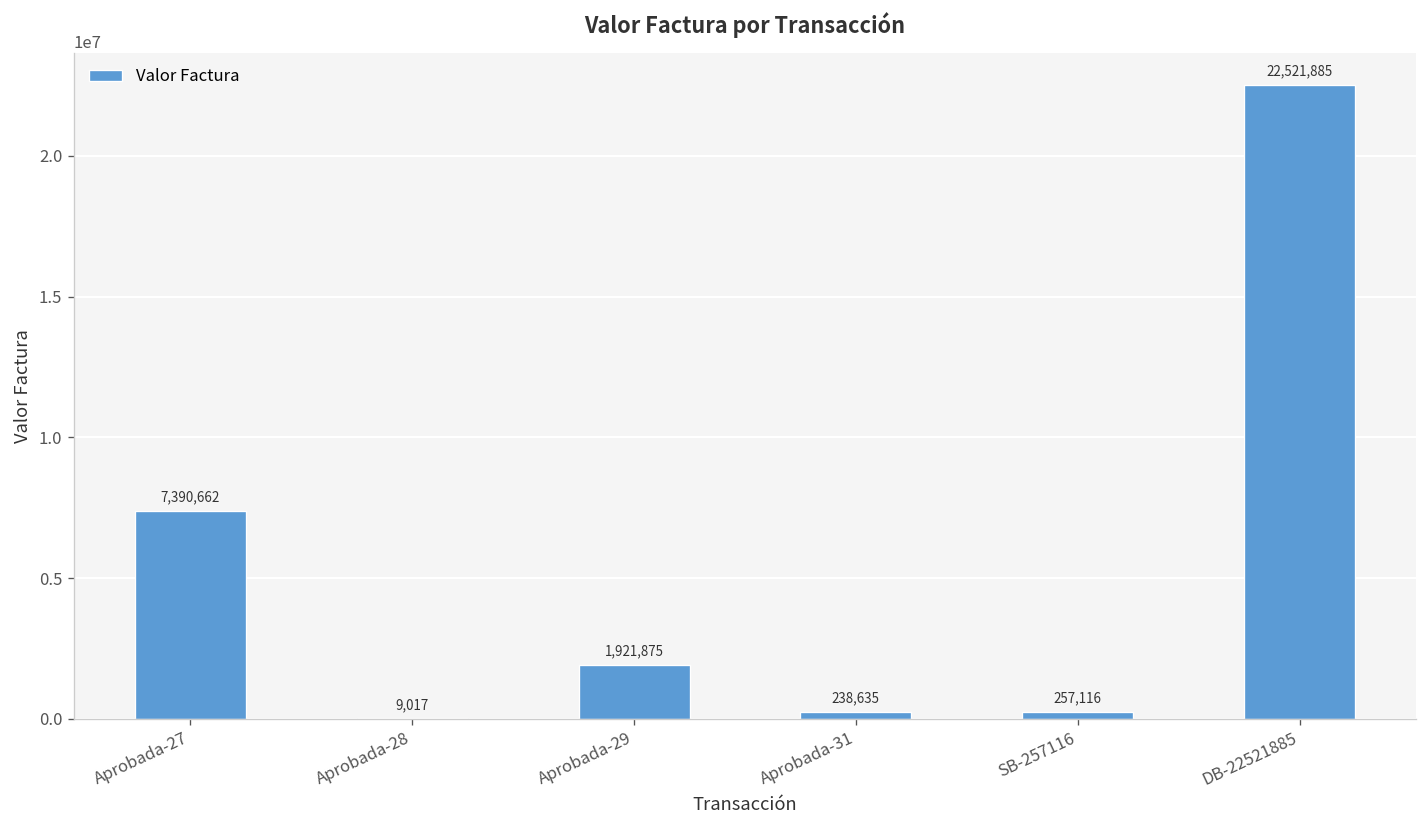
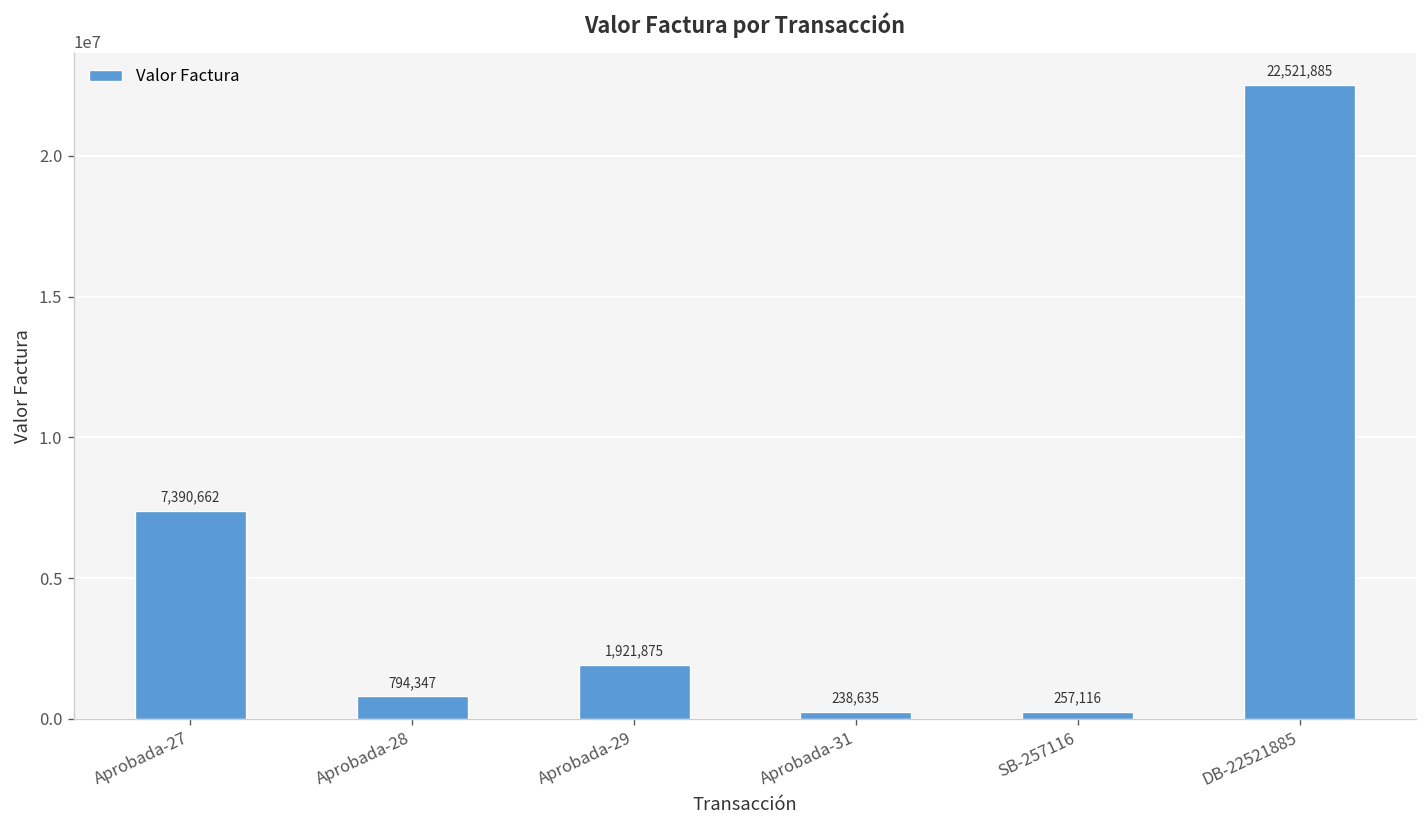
Aprobada-28: 9,017 -> 794,347
